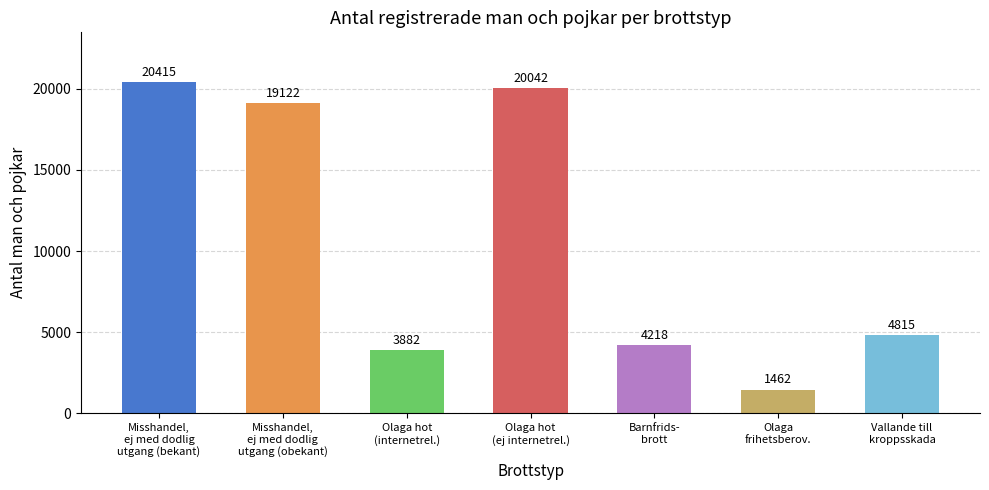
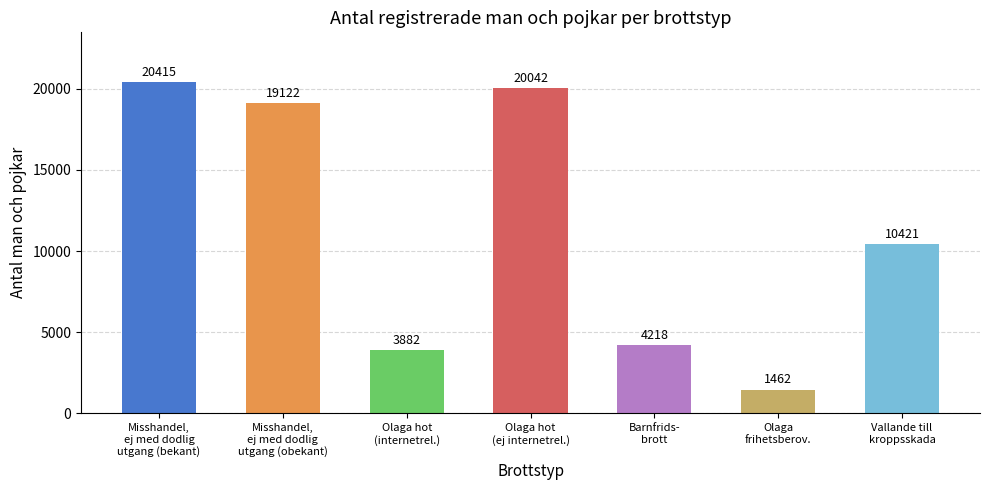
Vallande till kroppsskada: 4815 -> 10421
